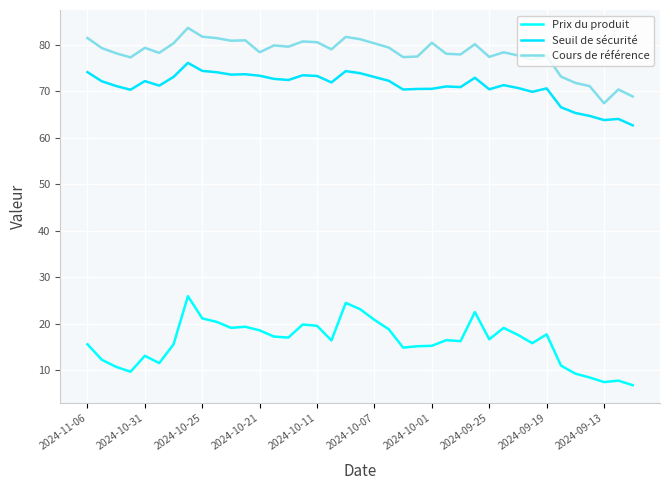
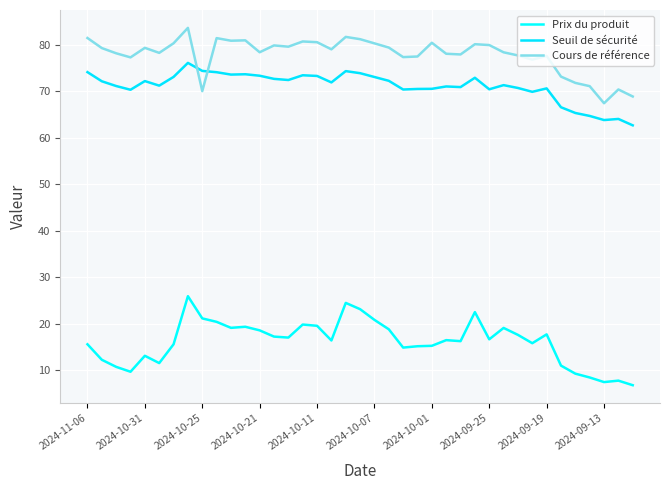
Cours de référence, 2024-10-25: 82 -> 70
Cours de référence, 2024-09-25: 77 -> 80
